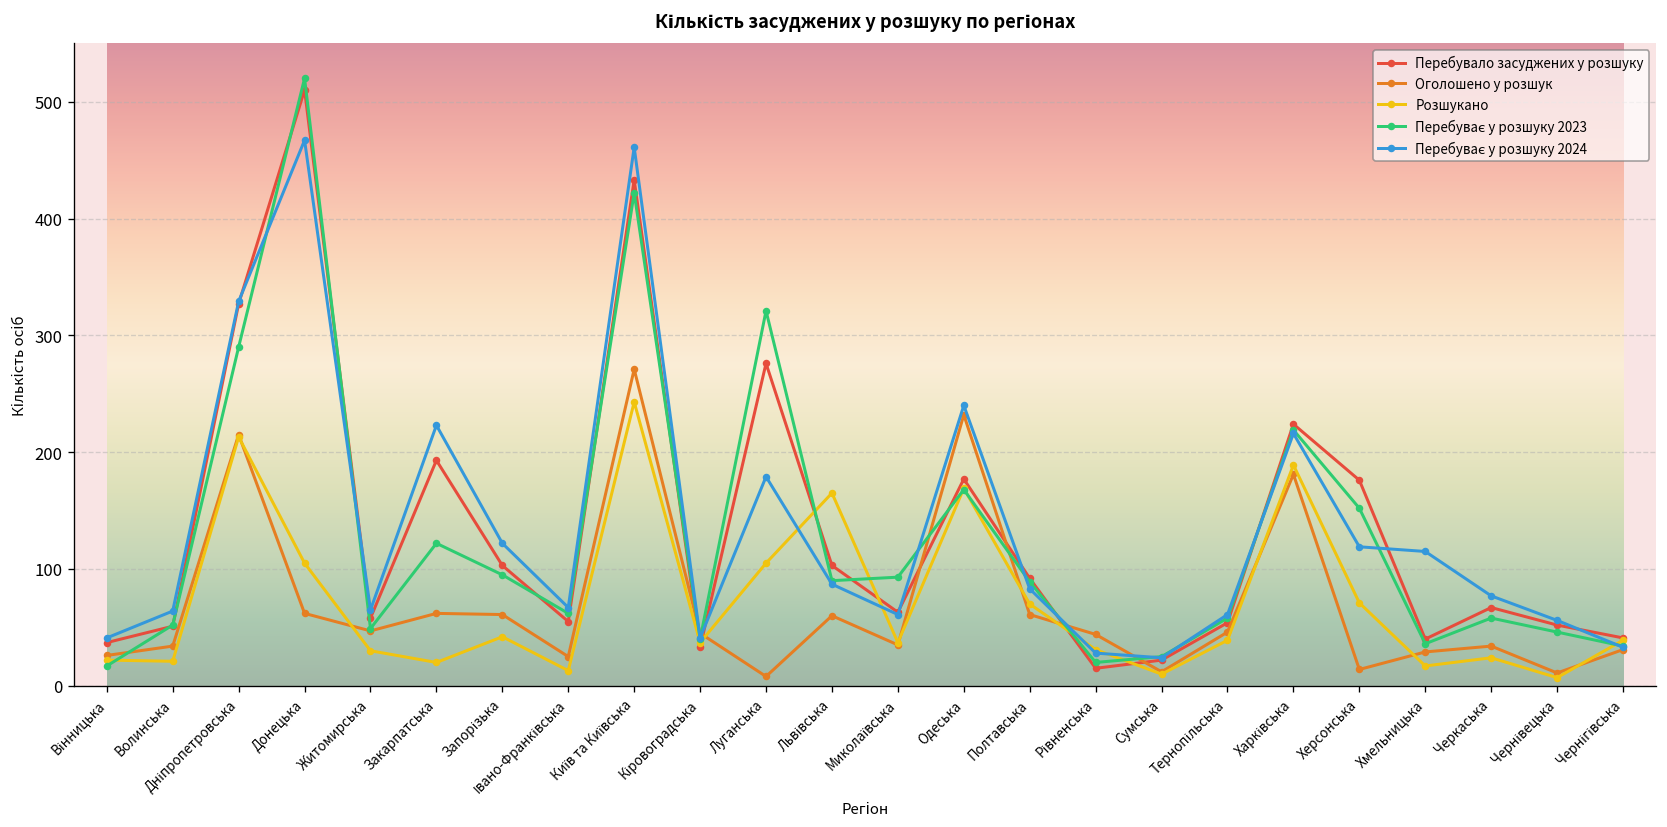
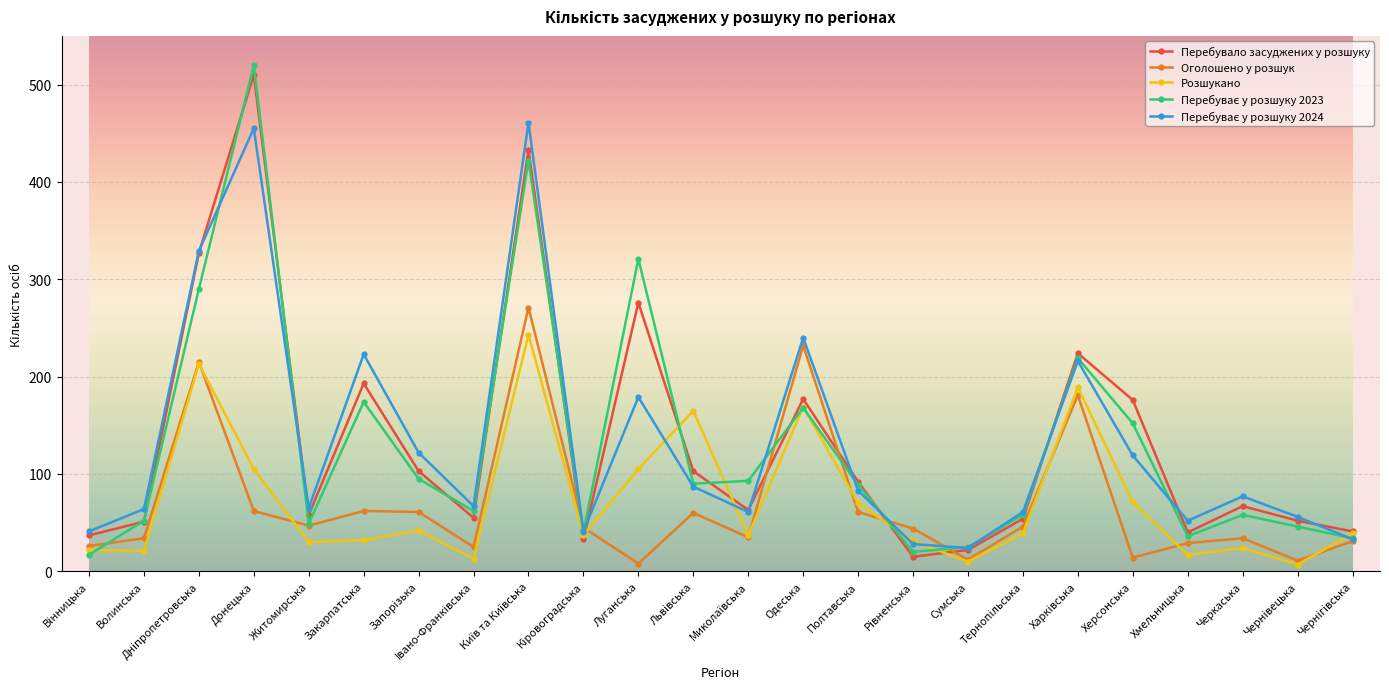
Перебуває у розшуку 2024, Донецька: 470 -> 460
Розшукано, Закарпатська: 20 -> 30
Перебуває у розшуку 2023, Закарпатська: 120 -> 170
Перебуває у розшуку 2024, Хмельницька: 120 -> 50
